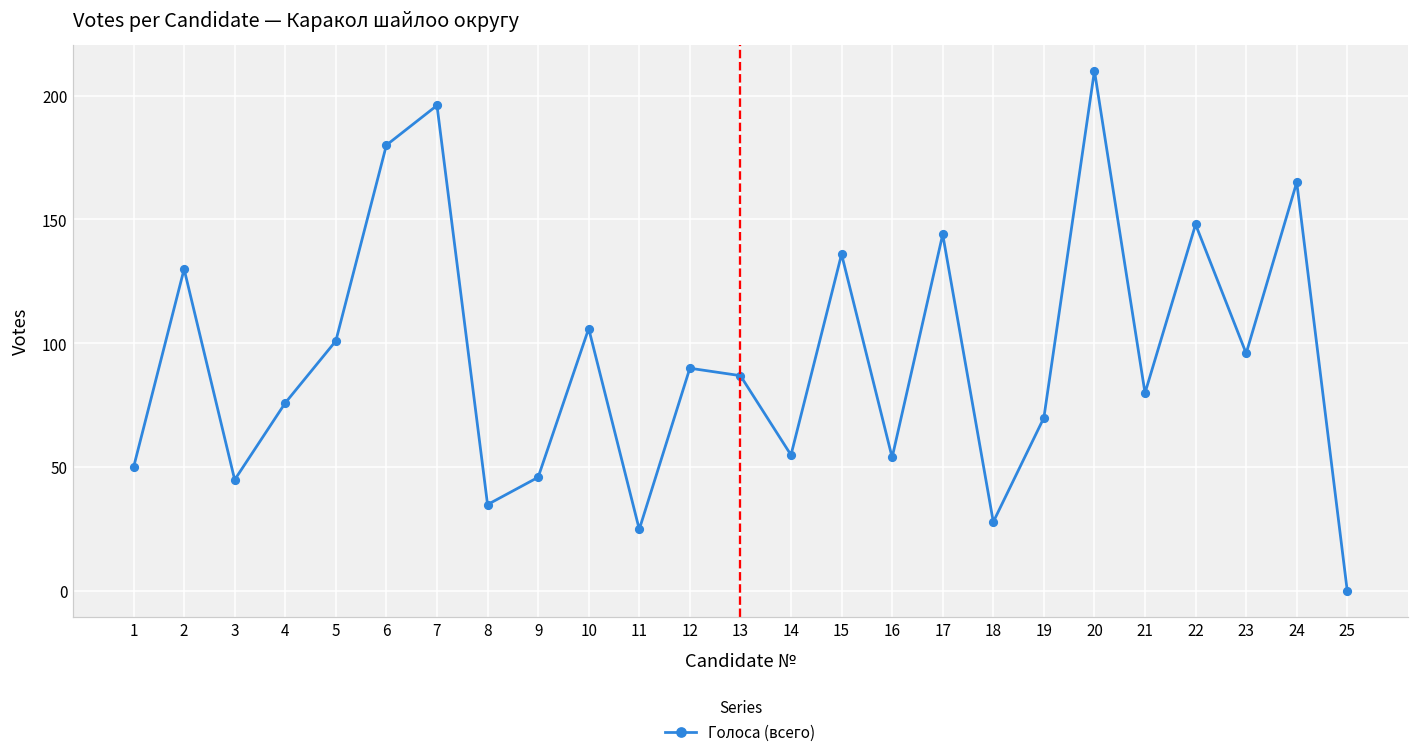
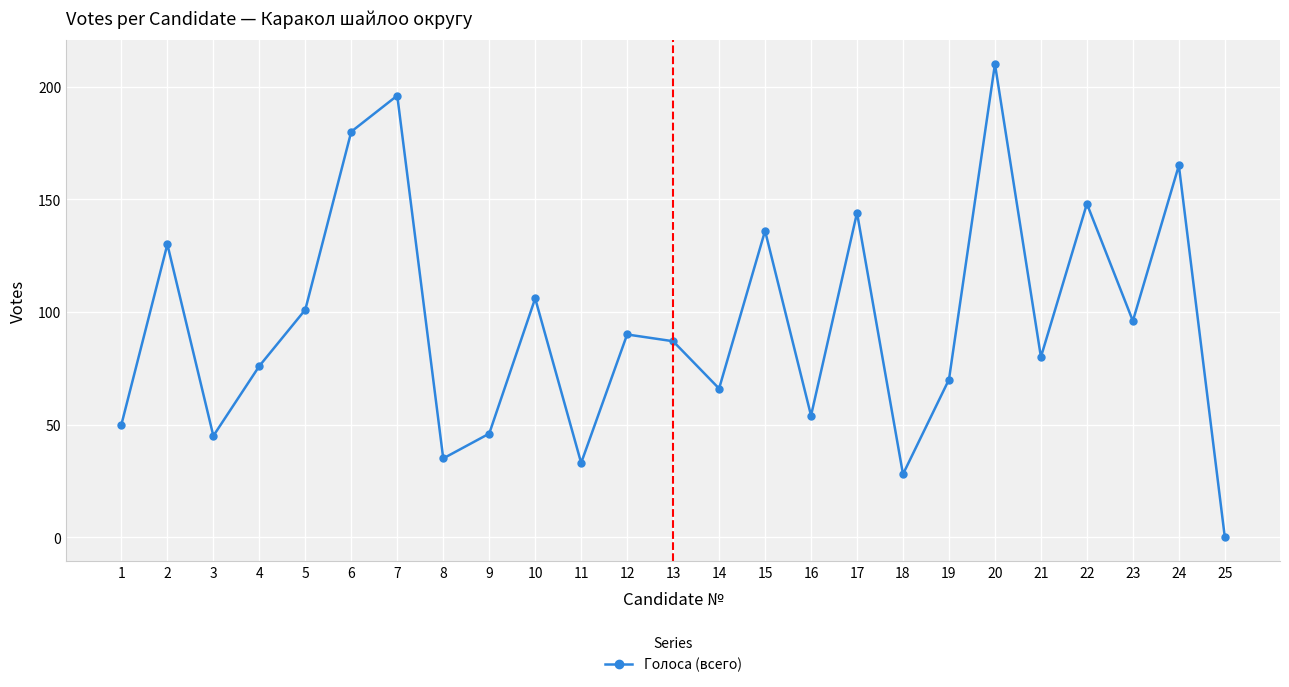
11: 25 -> 33
14: 55 -> 66
